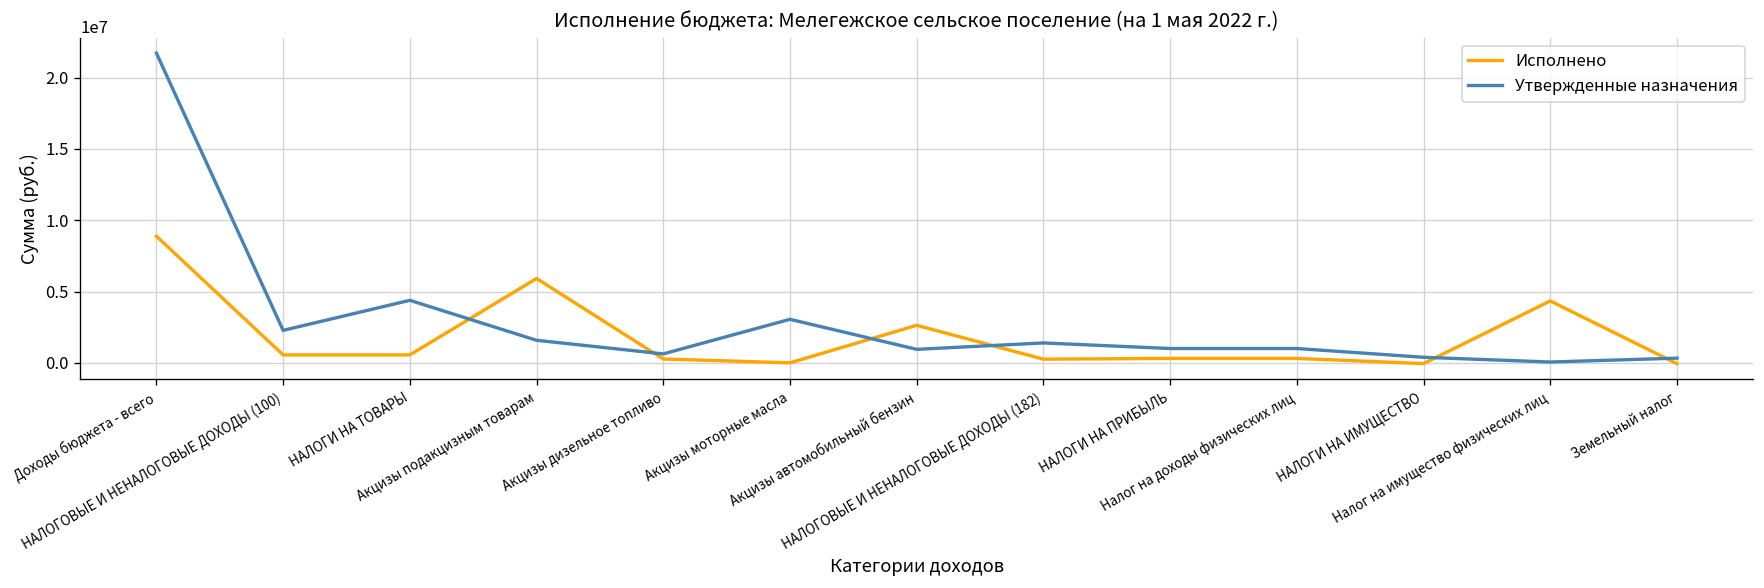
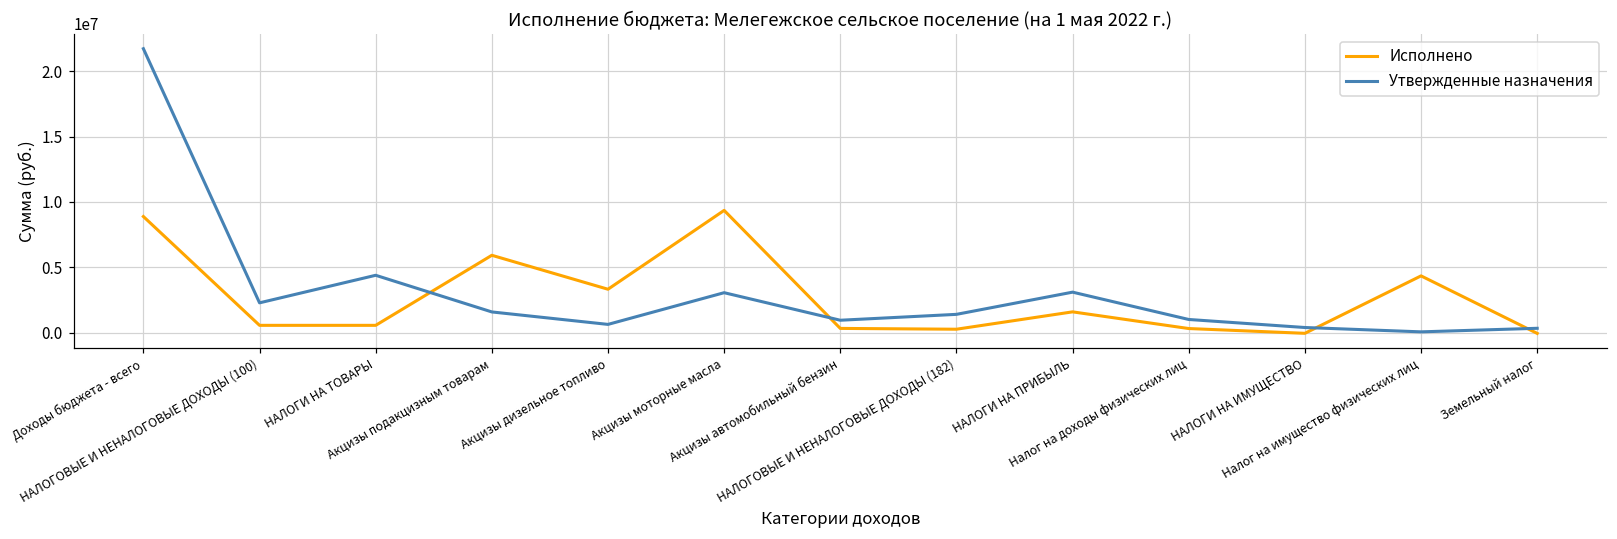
Исполнено, Акцизы дизельное топливо: 300000 -> 3300000
Исполнено, Акцизы моторные масла: 0 -> 9400000
Исполнено, Акцизы автомобильный бензин: 2600000 -> 300000
Исполнено, НАЛОГИ НА ПРИБЫЛЬ: 300000 -> 1600000
Утвержденные назначения, НАЛОГИ НА ПРИБЫЛЬ: 1000000 -> 3100000
